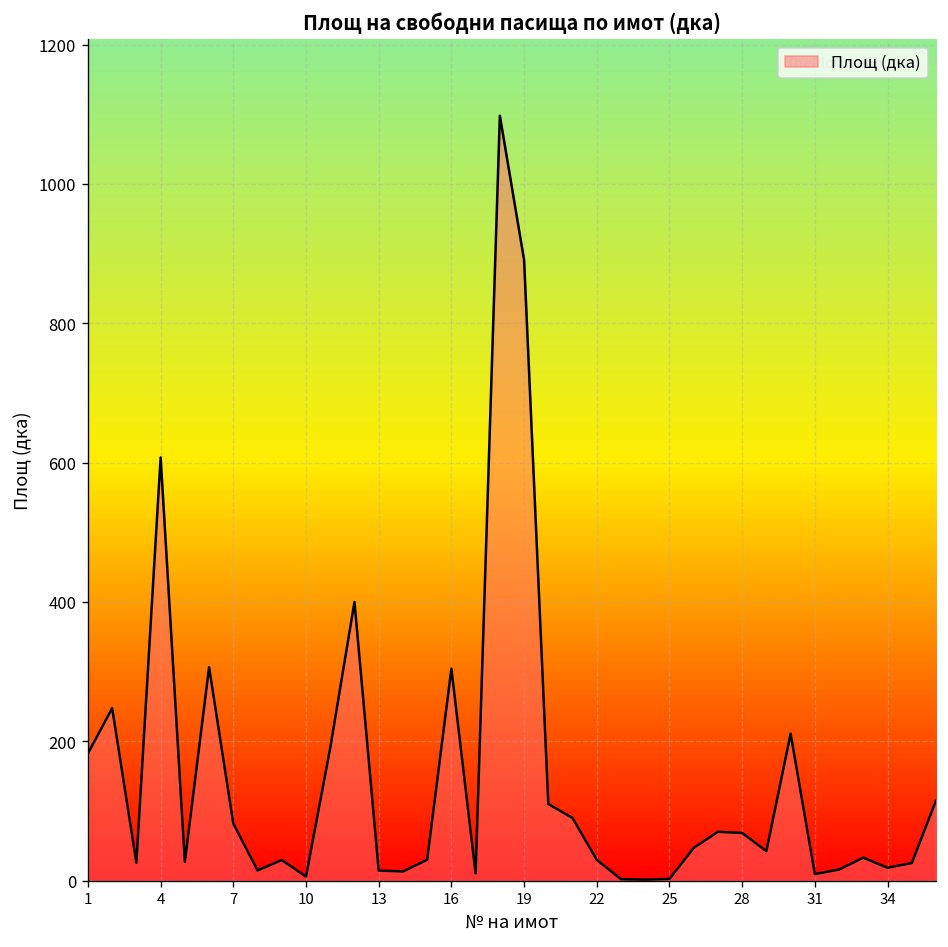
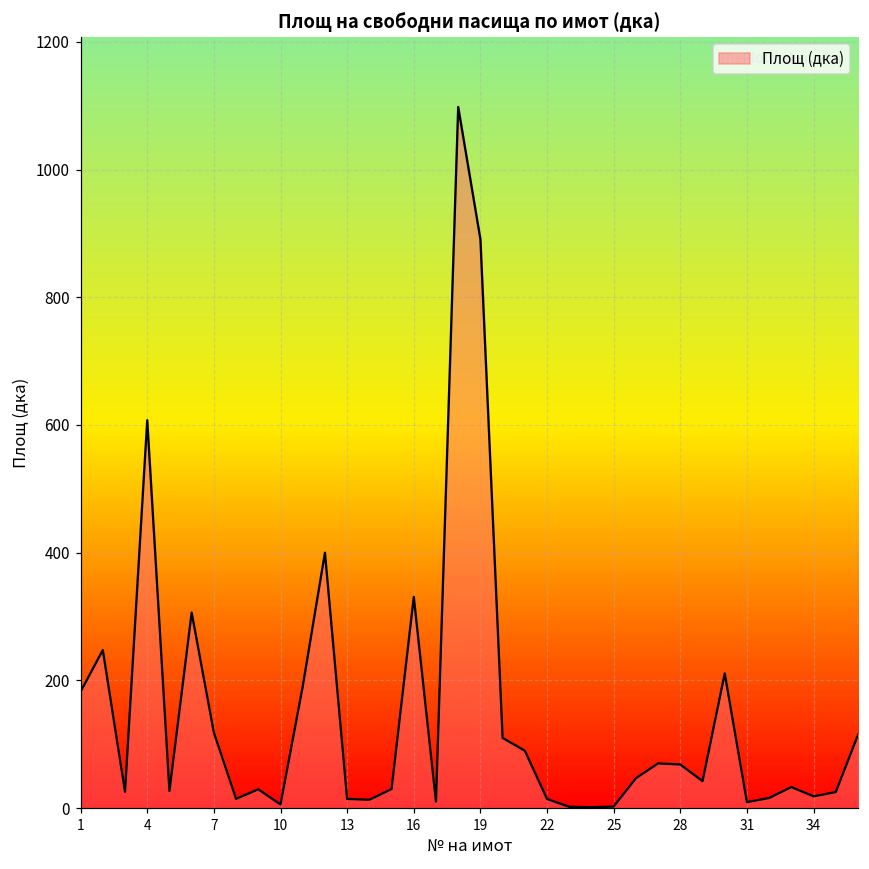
7: 80 -> 120
16: 300 -> 330
22: 30 -> 10
